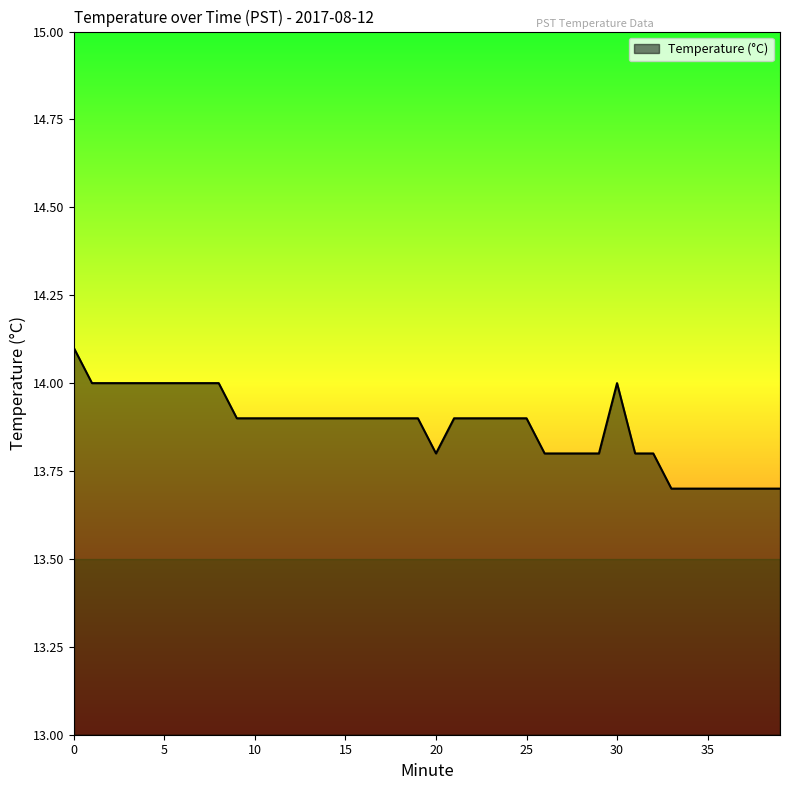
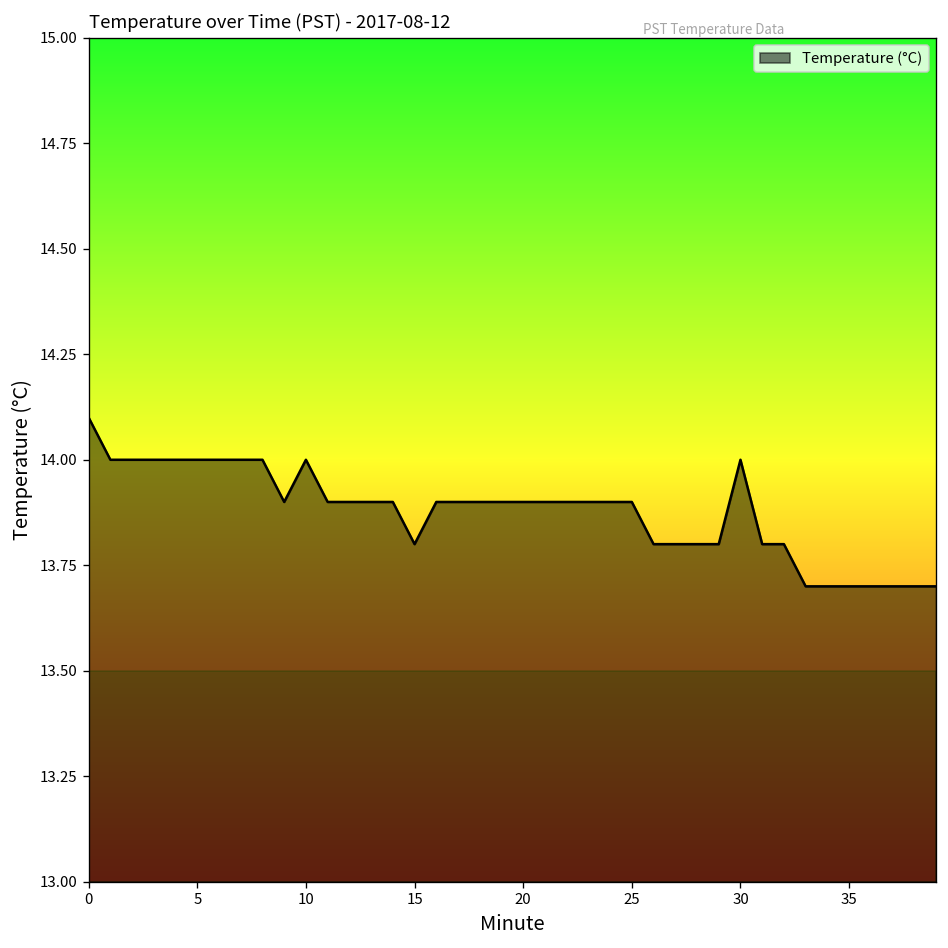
10: 13.9 -> 14.0
15: 13.9 -> 13.8
20: 13.8 -> 13.9
